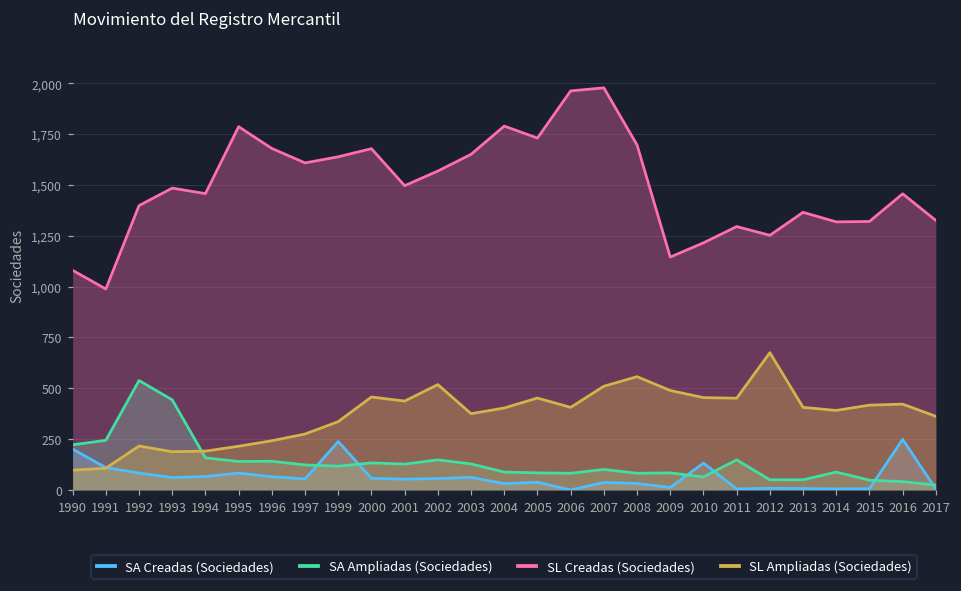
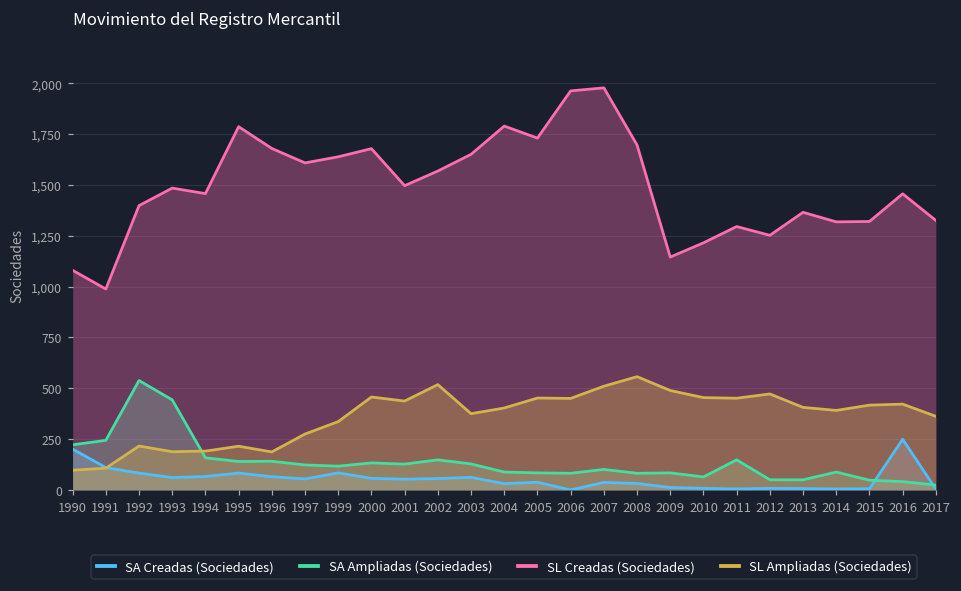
SL Ampliadas (Sociedades), 1996: 240 -> 190
SA Creadas (Sociedades), 1999: 240 -> 80
SL Ampliadas (Sociedades), 2006: 410 -> 450
SA Creadas (Sociedades), 2010: 130 -> 10
SL Ampliadas (Sociedades), 2012: 680 -> 470
